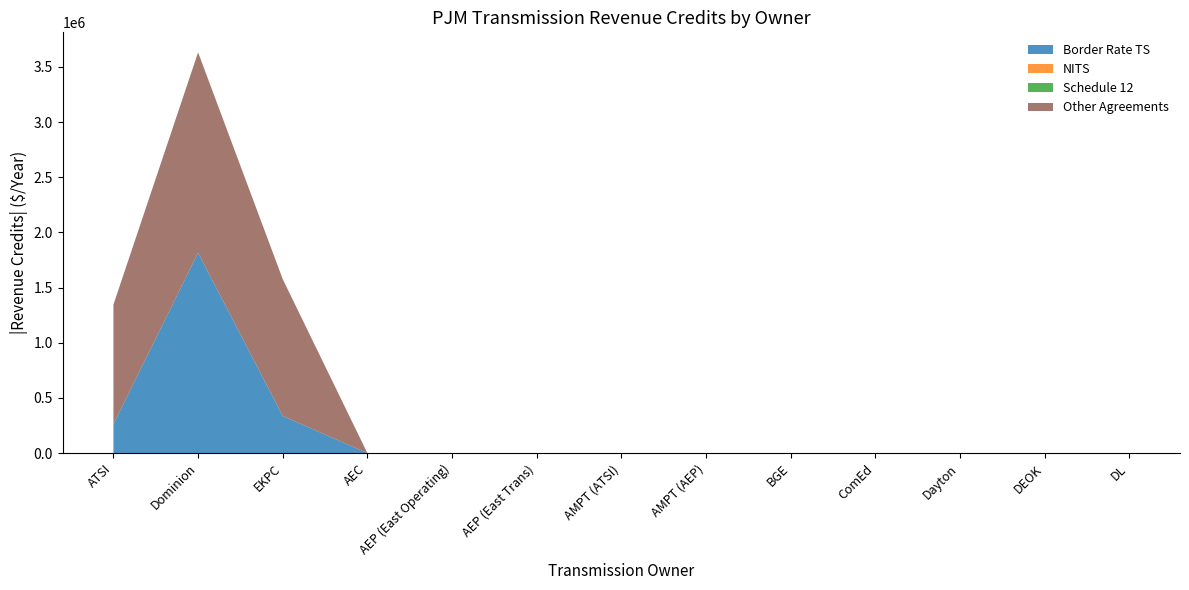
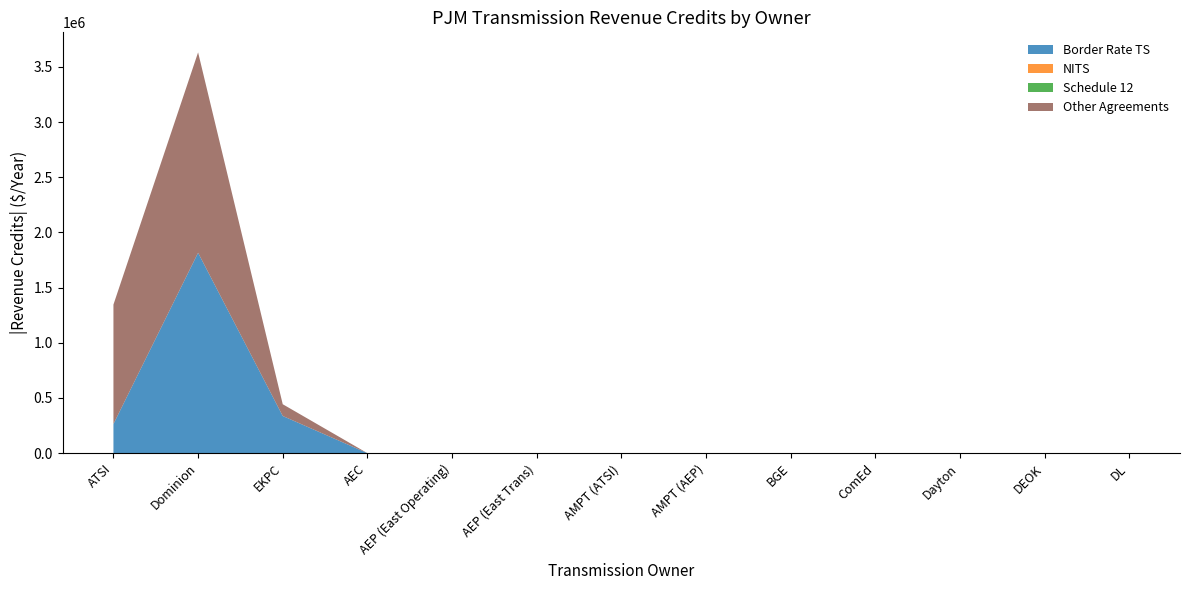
Other Agreements, EKPC: 1240000 -> 110000
